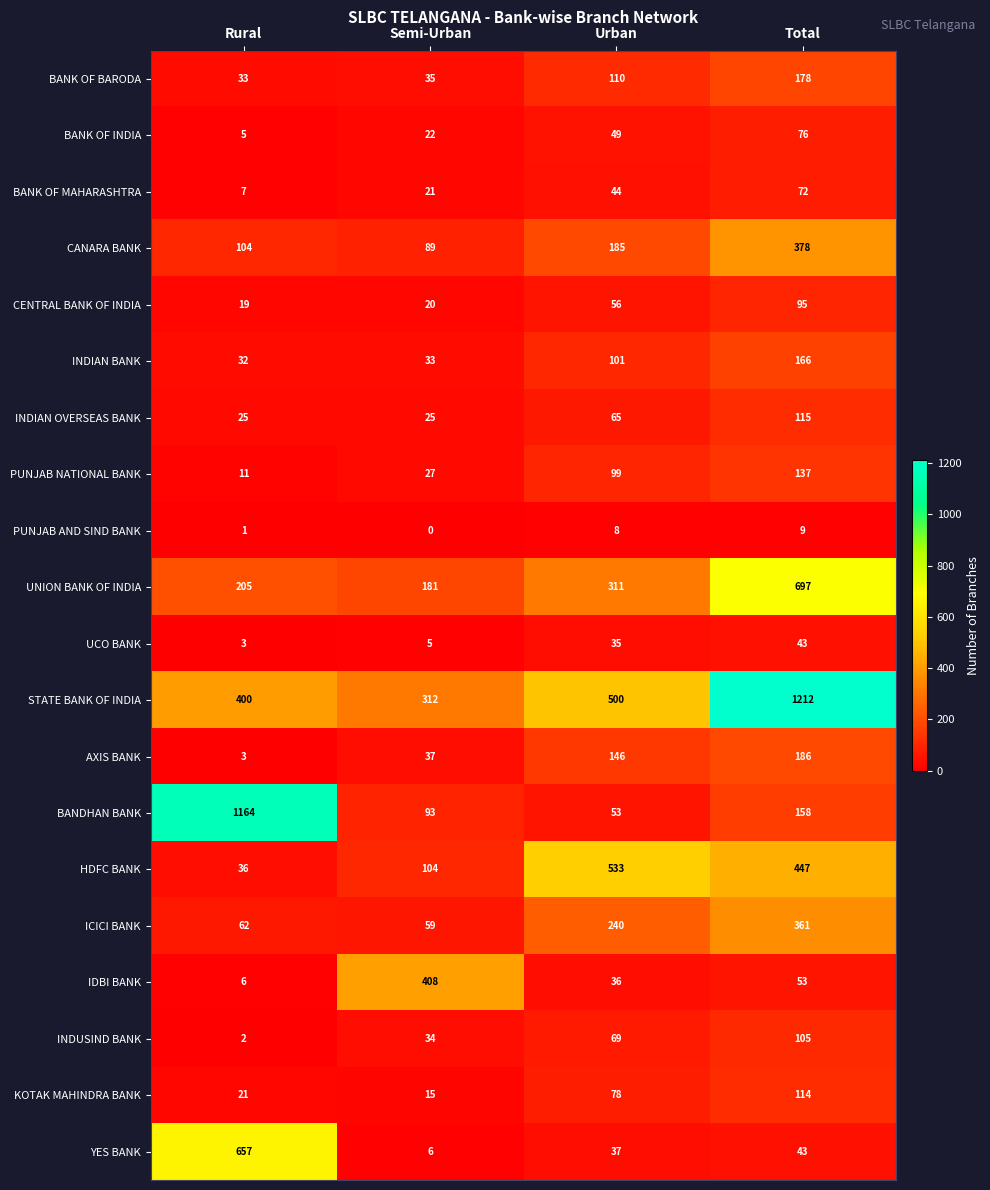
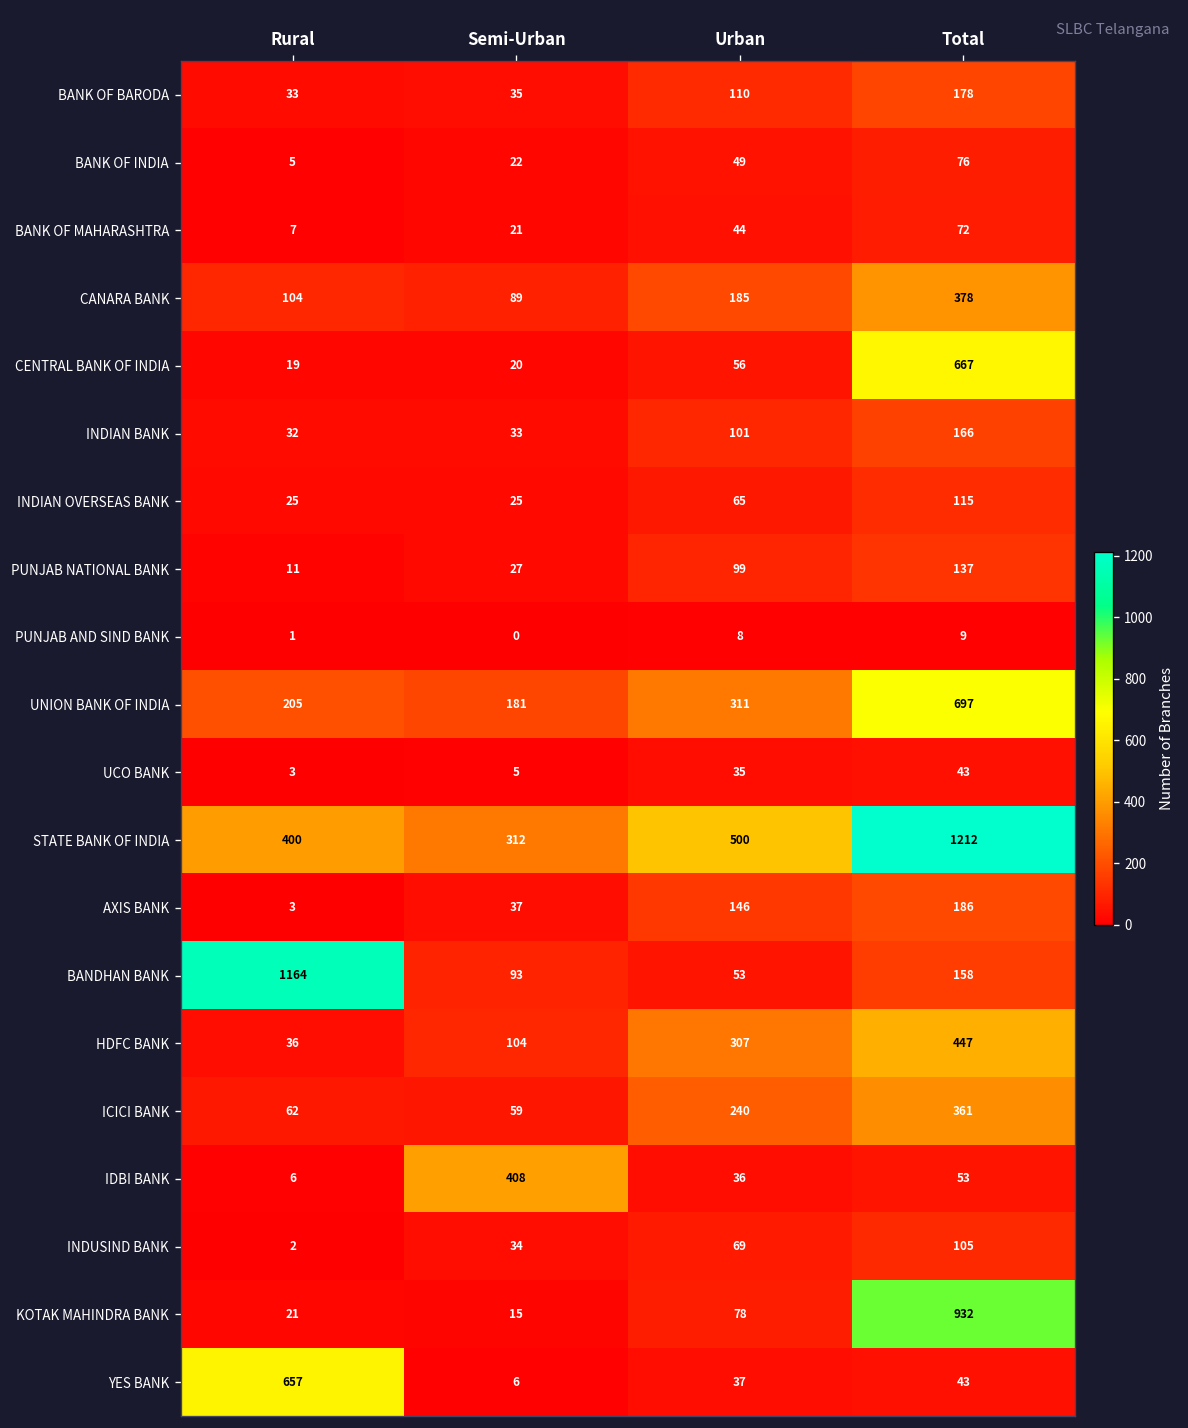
CENTRAL BANK OF INDIA, Total: 95 -> 667
HDFC BANK, Urban: 533 -> 307
KOTAK MAHINDRA BANK, Total: 114 -> 932
